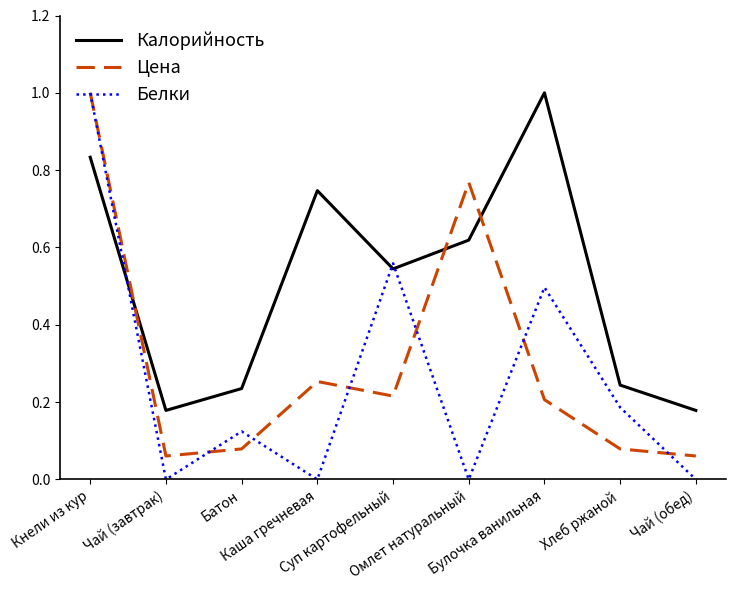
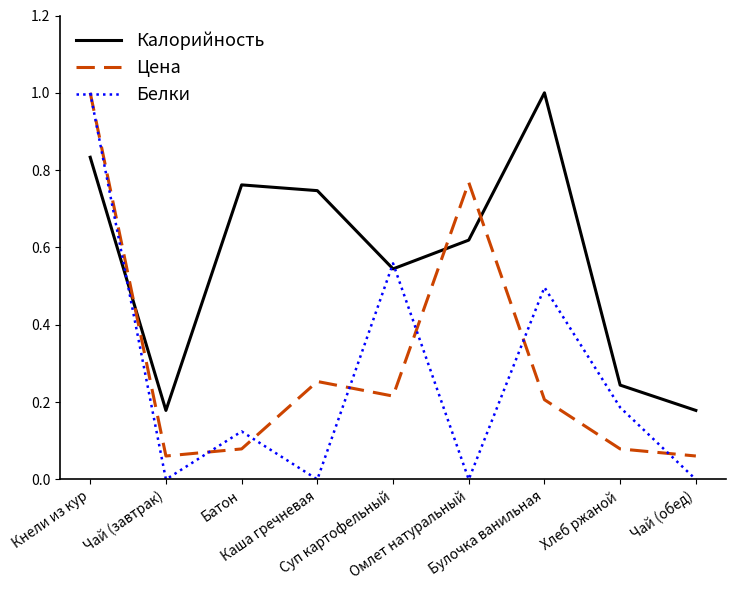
Калорийность, Батон: 0.24 -> 0.76
